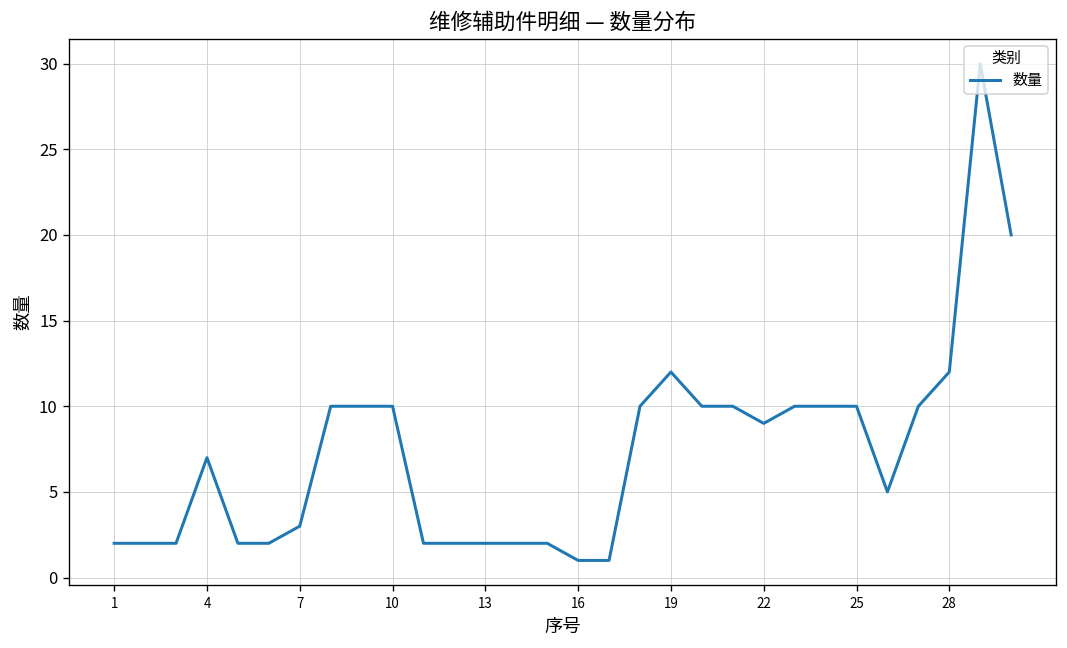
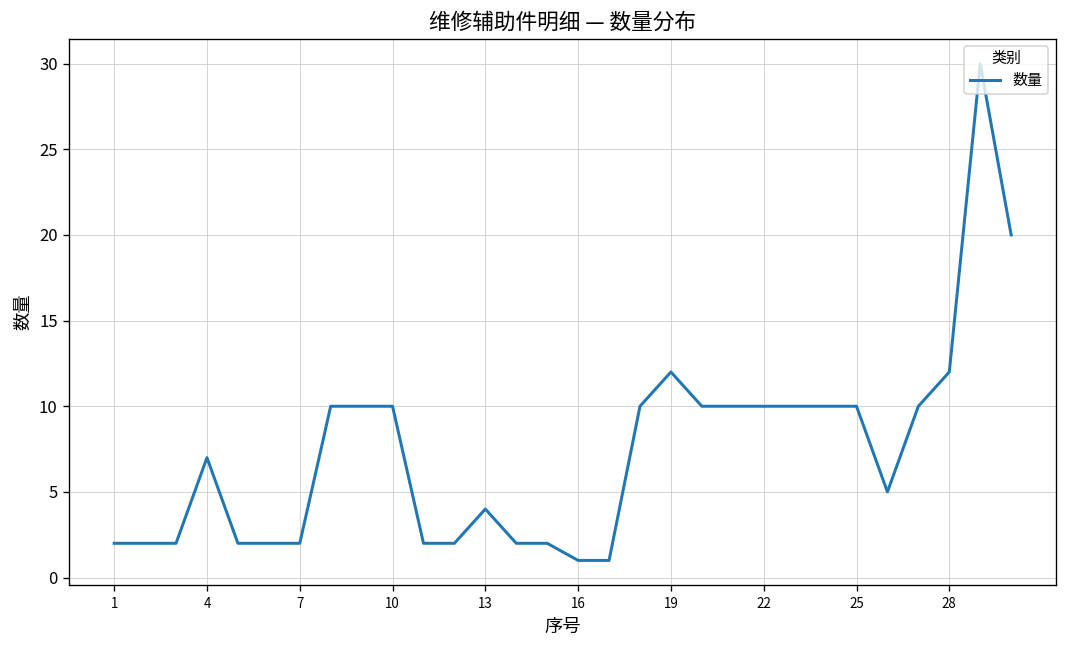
7: 3 -> 2
13: 2 -> 4
22: 9 -> 10
